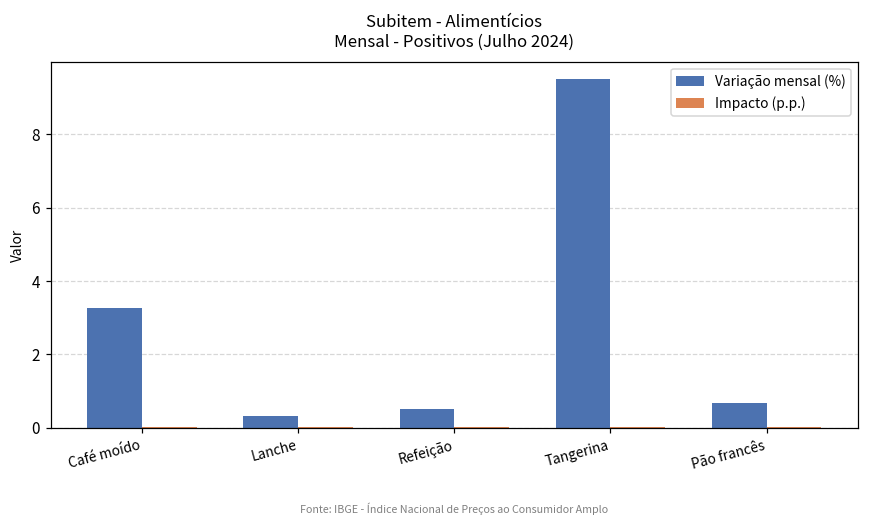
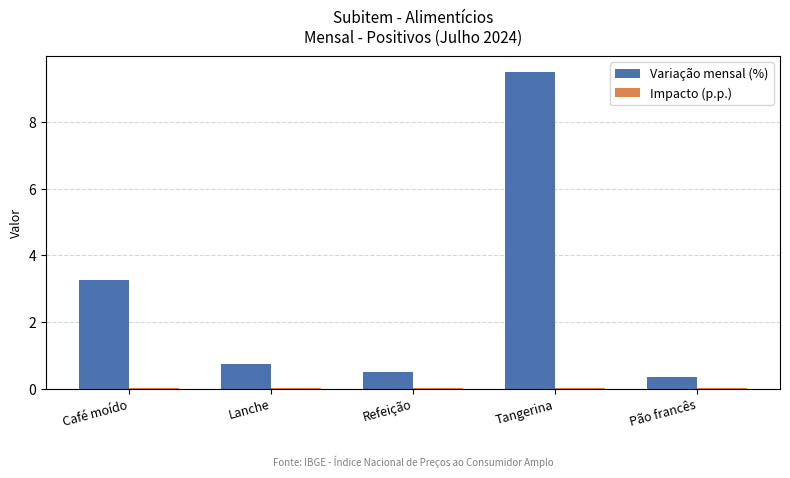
Variação mensal (%), Lanche: 0.3 -> 0.7
Variação mensal (%), Pão francês: 0.7 -> 0.4
